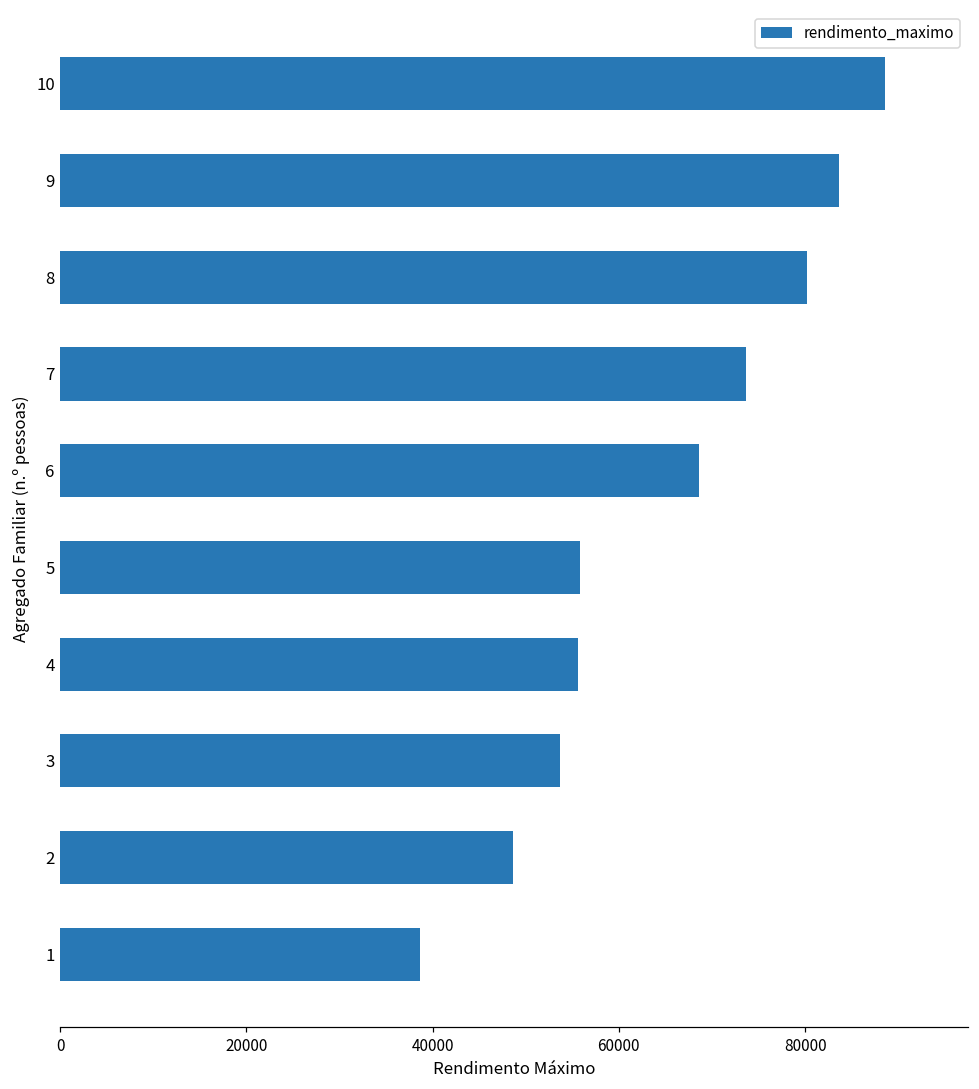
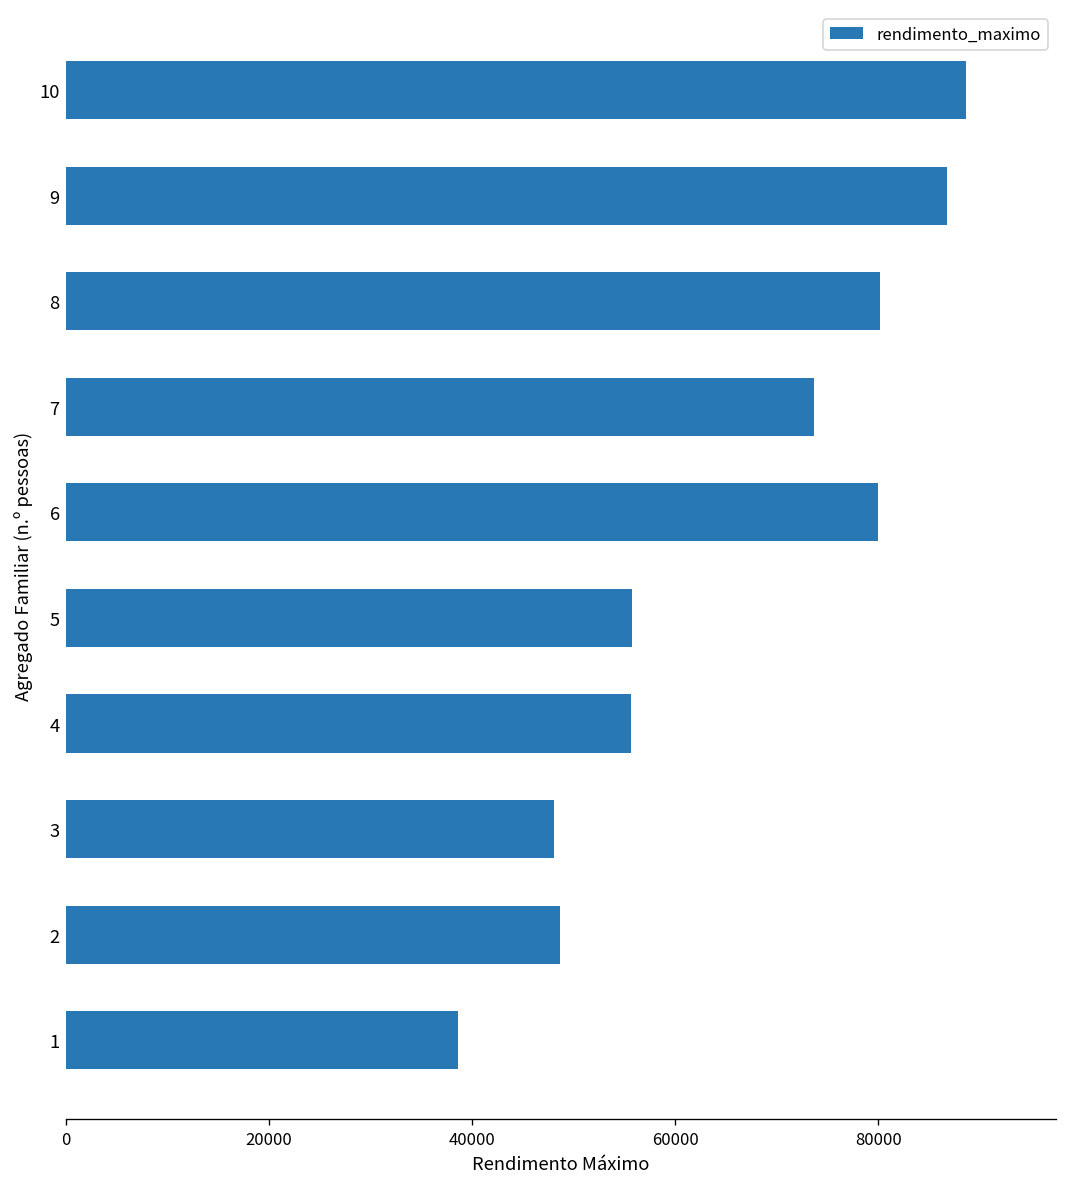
9: 84000 -> 87000
6: 69000 -> 80000
3: 54000 -> 48000
